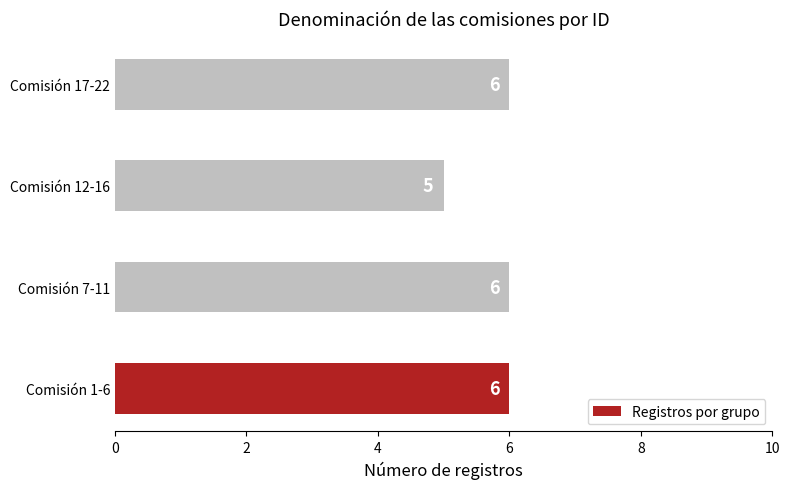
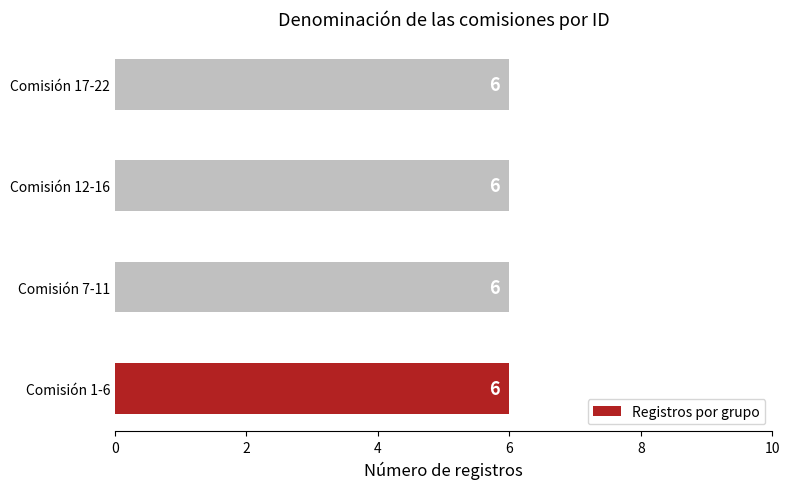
Comisión 12-16: 5 -> 6
